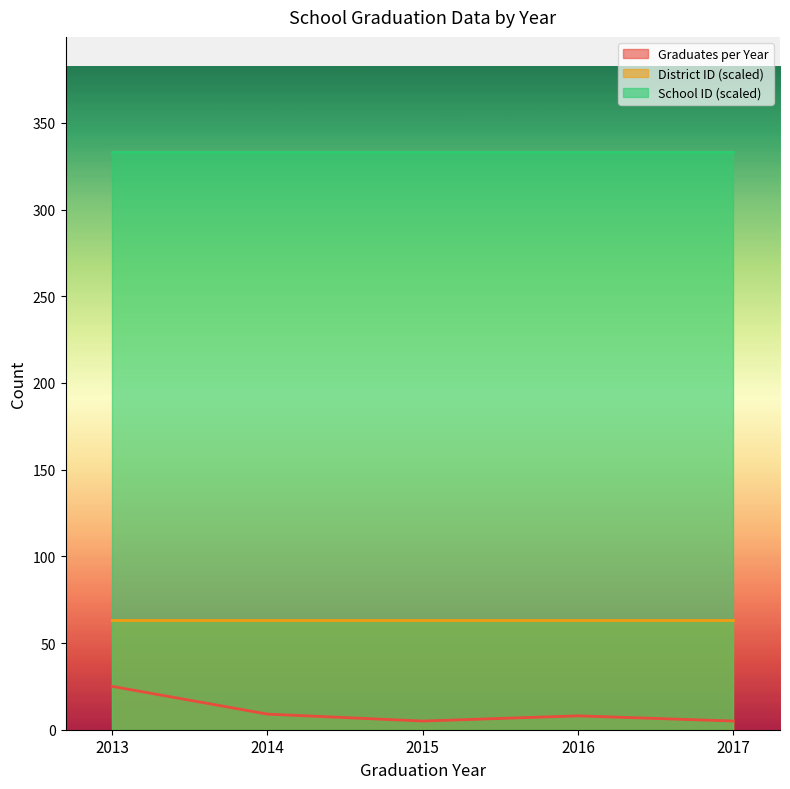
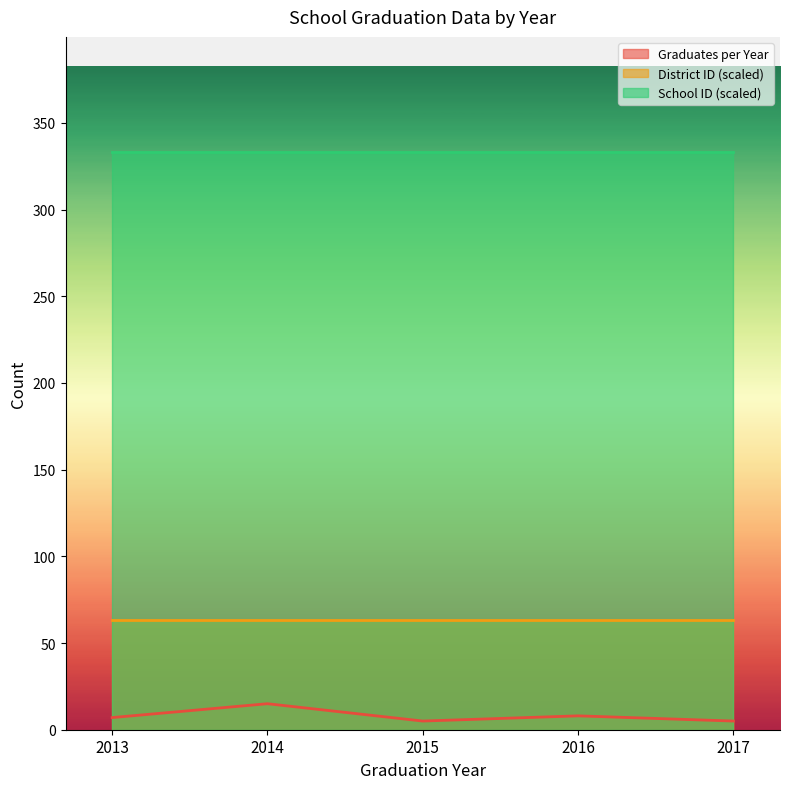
Graduates per Year, 2013: 25 -> 7
Graduates per Year, 2014: 9 -> 15
